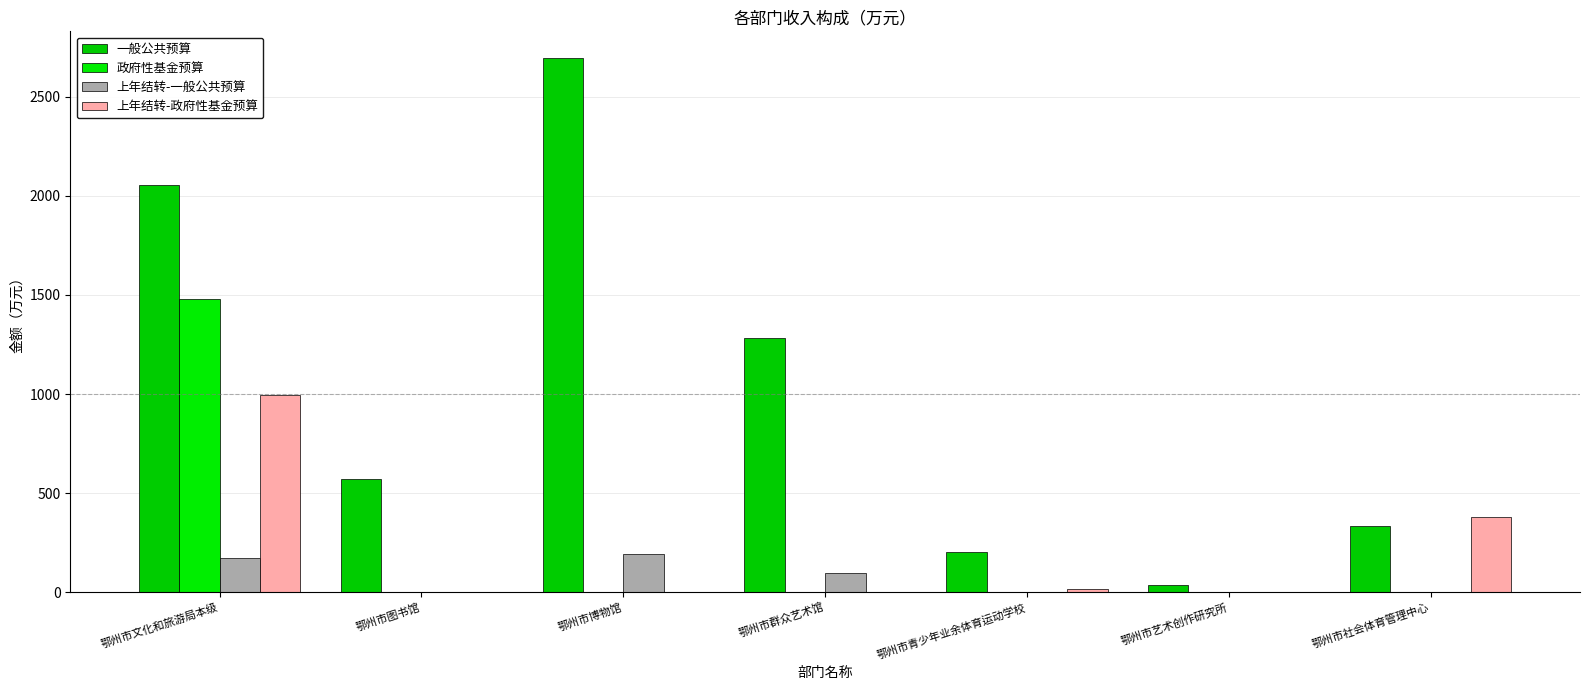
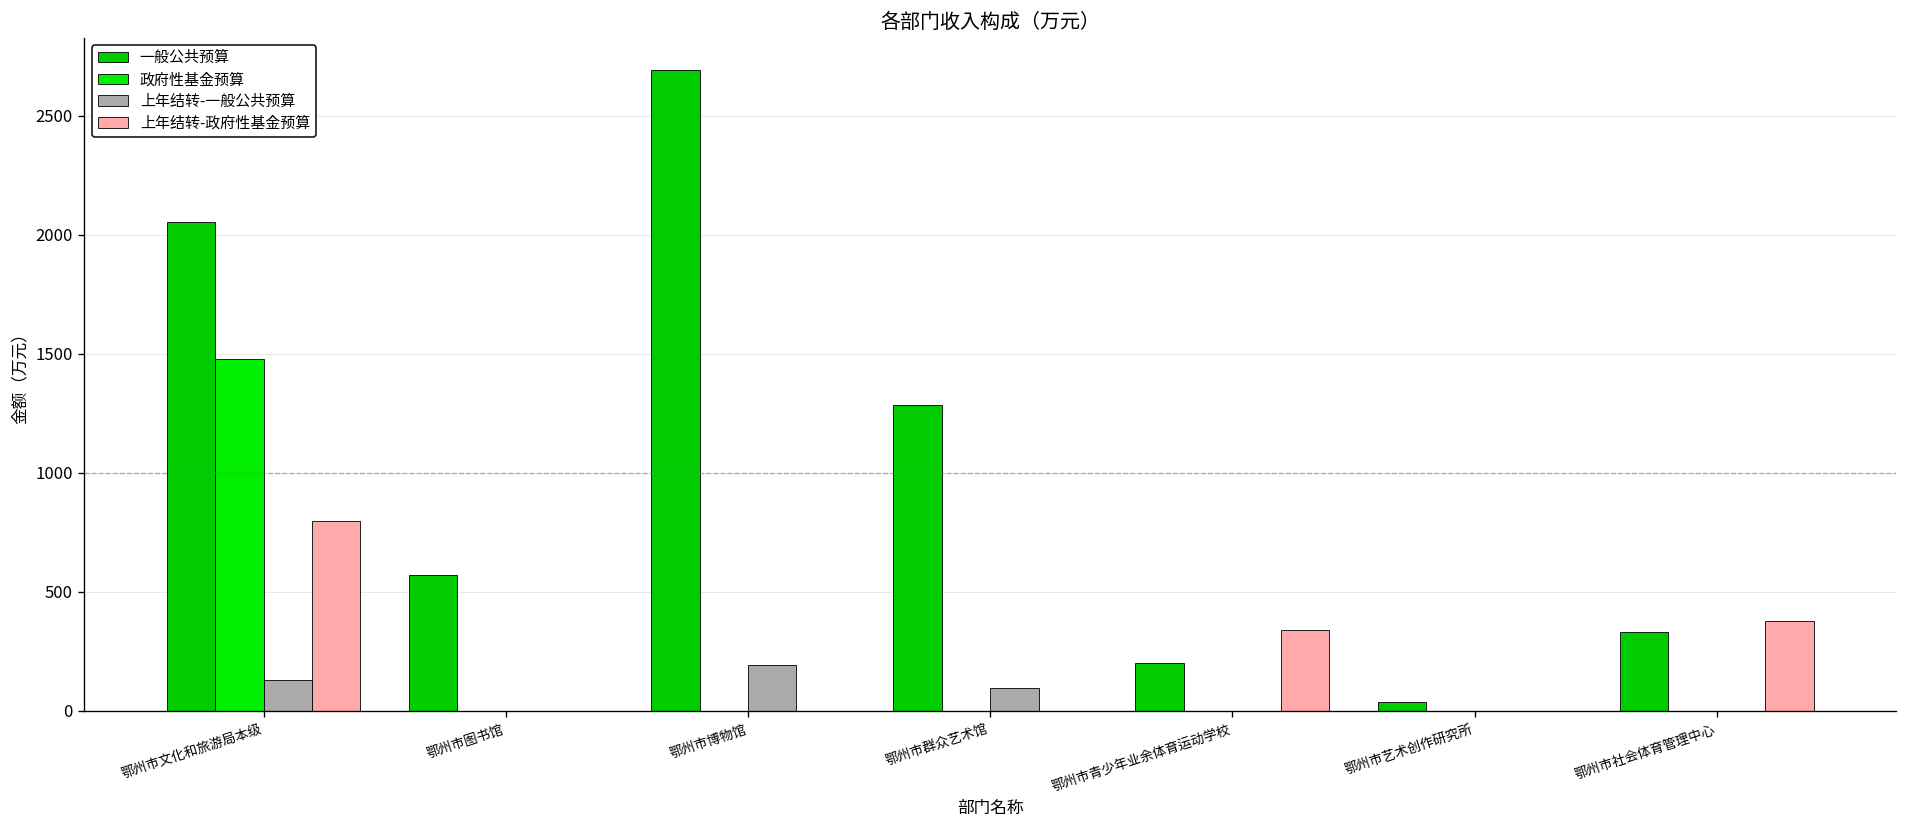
上年结转-一般公共预算, 鄂州市文化和旅游局本级: 180 -> 130
上年结转-政府性基金预算, 鄂州市文化和旅游局本级: 990 -> 800
上年结转-政府性基金预算, 鄂州市青少年业余体育运动学校: 20 -> 340
